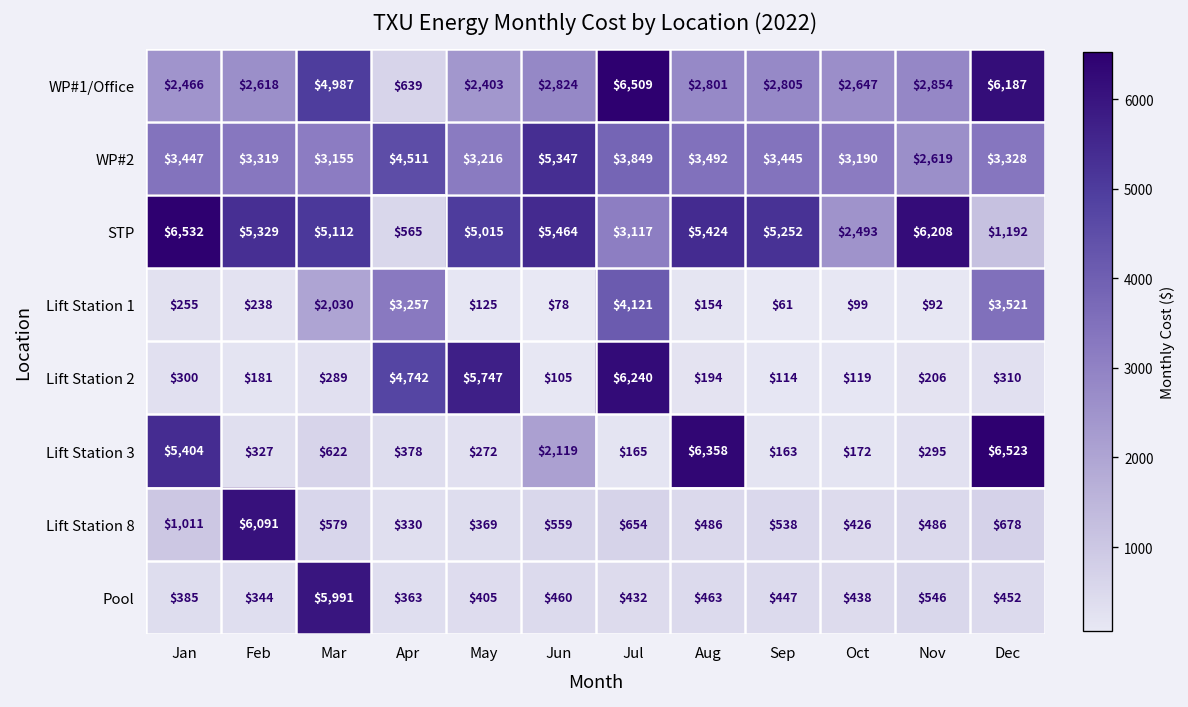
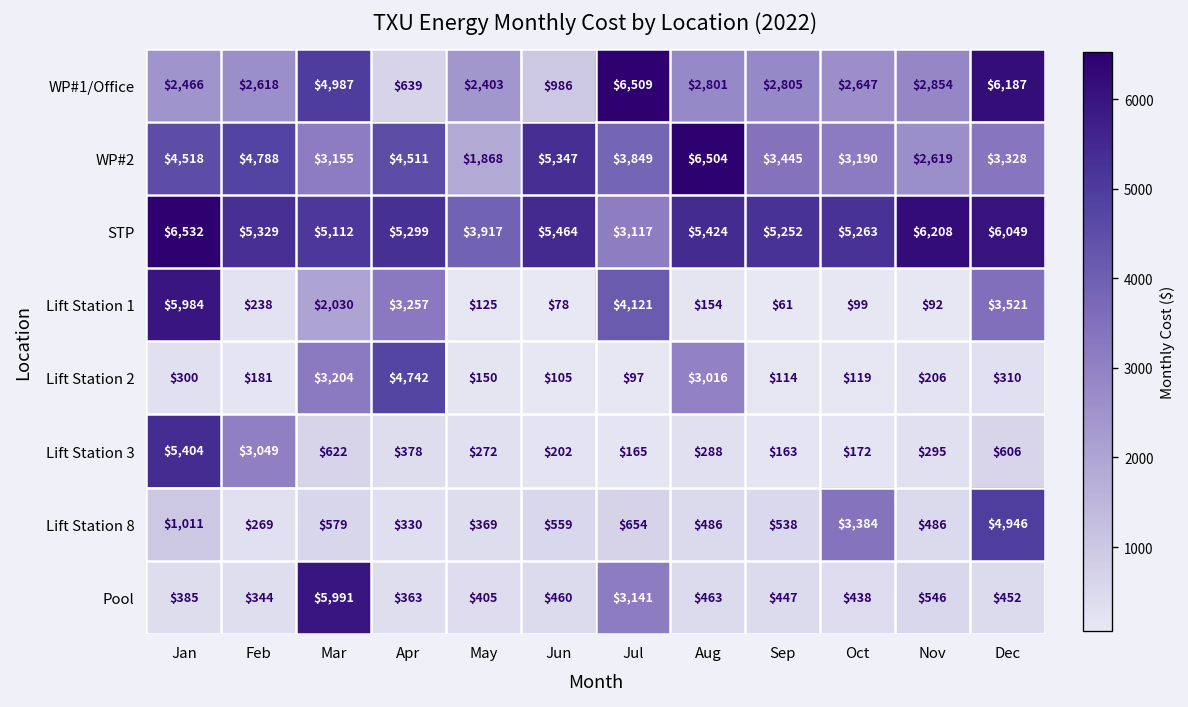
WP#1/Office, Jun: $2,824 -> $986
WP#2, Jan: $3,447 -> $4,518
WP#2, Feb: $3,319 -> $4,788
WP#2, May: $3,216 -> $1,868
WP#2, Aug: $3,492 -> $6,504
STP, Apr: $565 -> $5,299
STP, May: $5,015 -> $3,917
STP, Oct: $2,493 -> $5,263
STP, Dec: $1,192 -> $6,049
Lift Station 1, Jan: $255 -> $5,984
Lift Station 2, Mar: $289 -> $3,204
Lift Station 2, May: $5,747 -> $150
Lift Station 2, Jul: $6,240 -> $97
Lift Station 2, Aug: $194 -> $3,016
Lift Station 3, Feb: $327 -> $3,049
Lift Station 3, Jun: $2,119 -> $202
Lift Station 3, Aug: $6,358 -> $288
Lift Station 3, Dec: $6,523 -> $606
Lift Station 8, Feb: $6,091 -> $269
Lift Station 8, Oct: $426 -> $3,384
Lift Station 8, Dec: $678 -> $4,946
Pool, Jul: $432 -> $3,141
